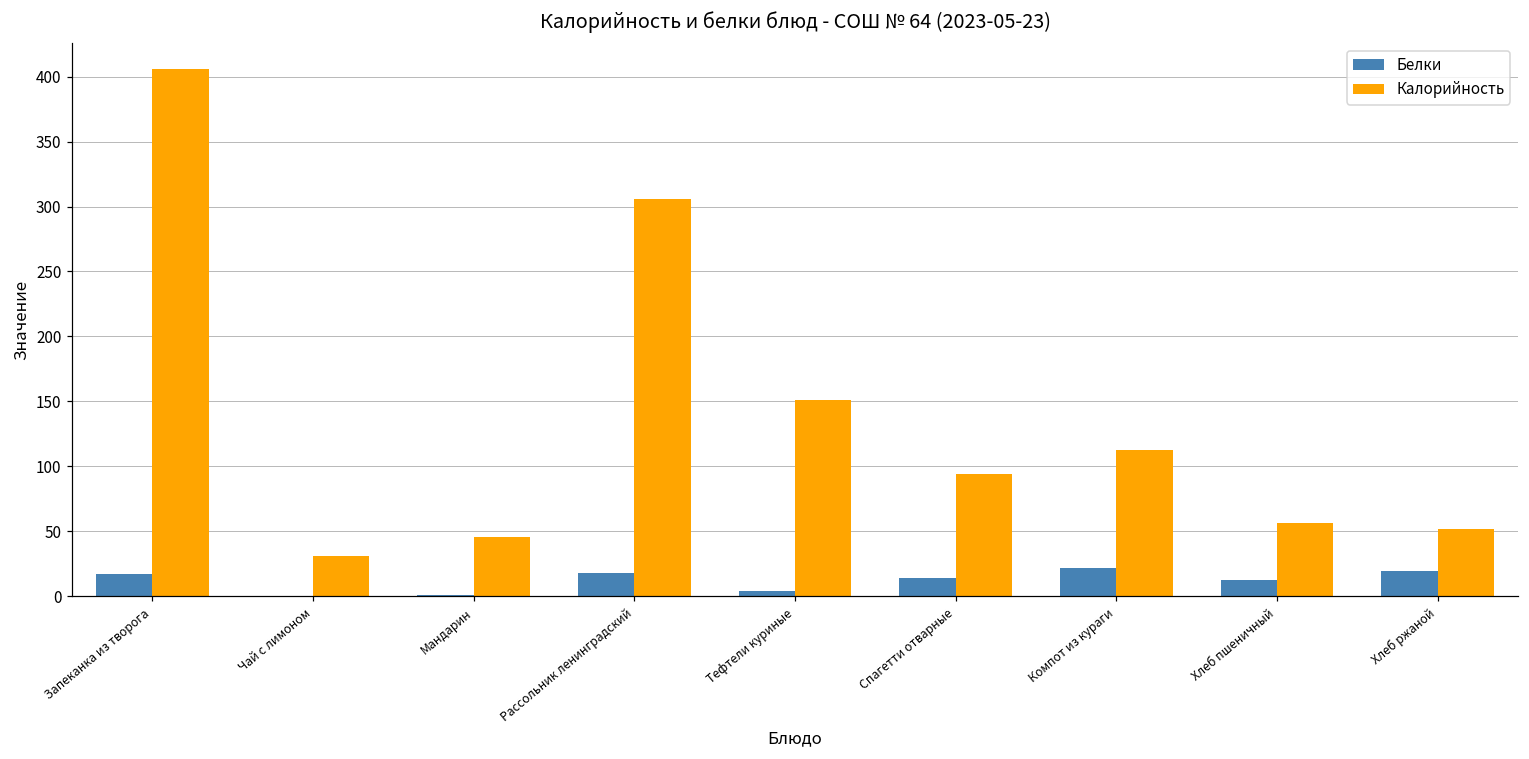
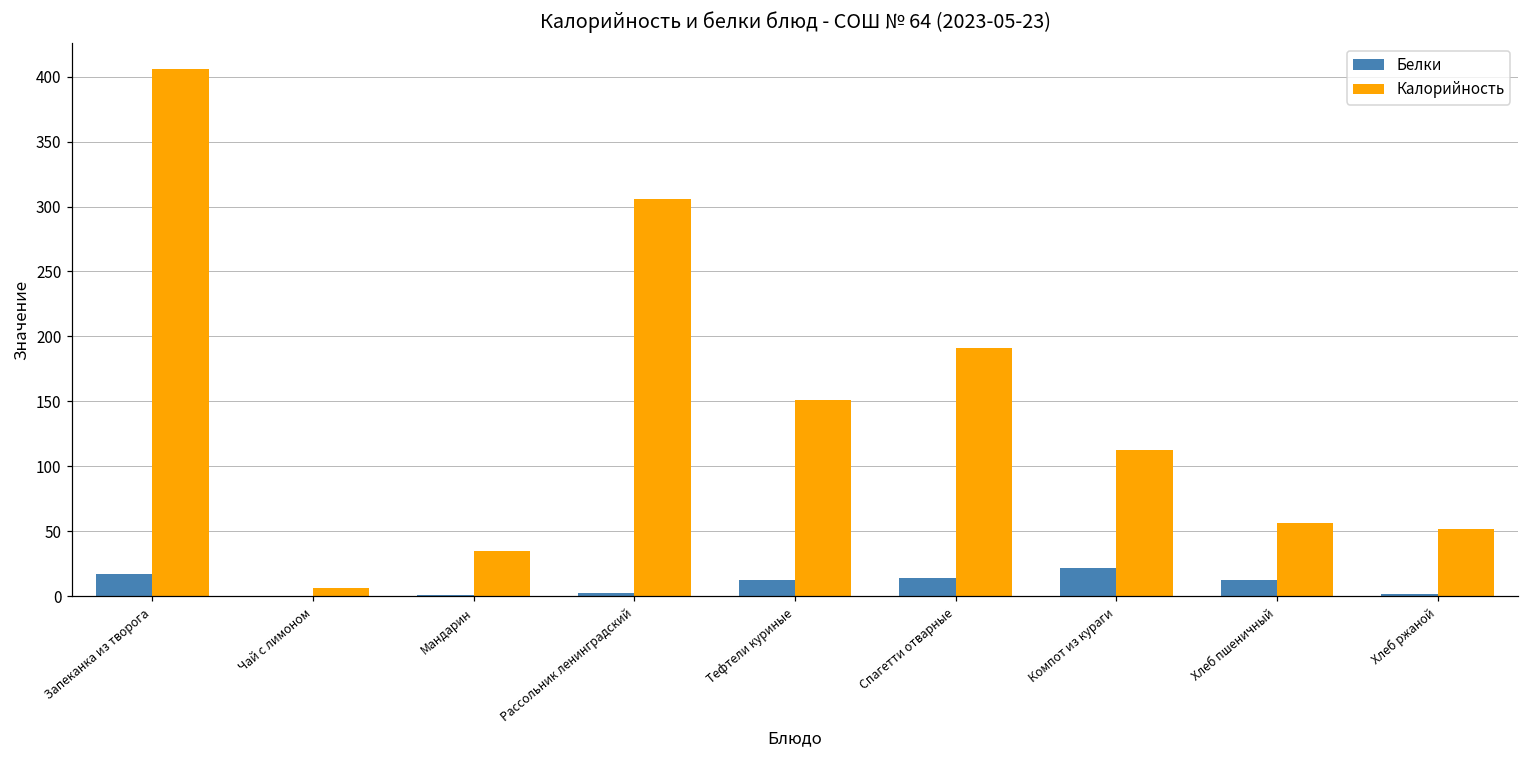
Калорийность, Чай с лимоном: 31 -> 7
Калорийность, Мандарин: 46 -> 35
Белки, Рассольник ленинградский: 18 -> 2
Белки, Тефтели куриные: 4 -> 12
Калорийность, Спагетти отварные: 94 -> 191
Белки, Хлеб ржаной: 20 -> 2
